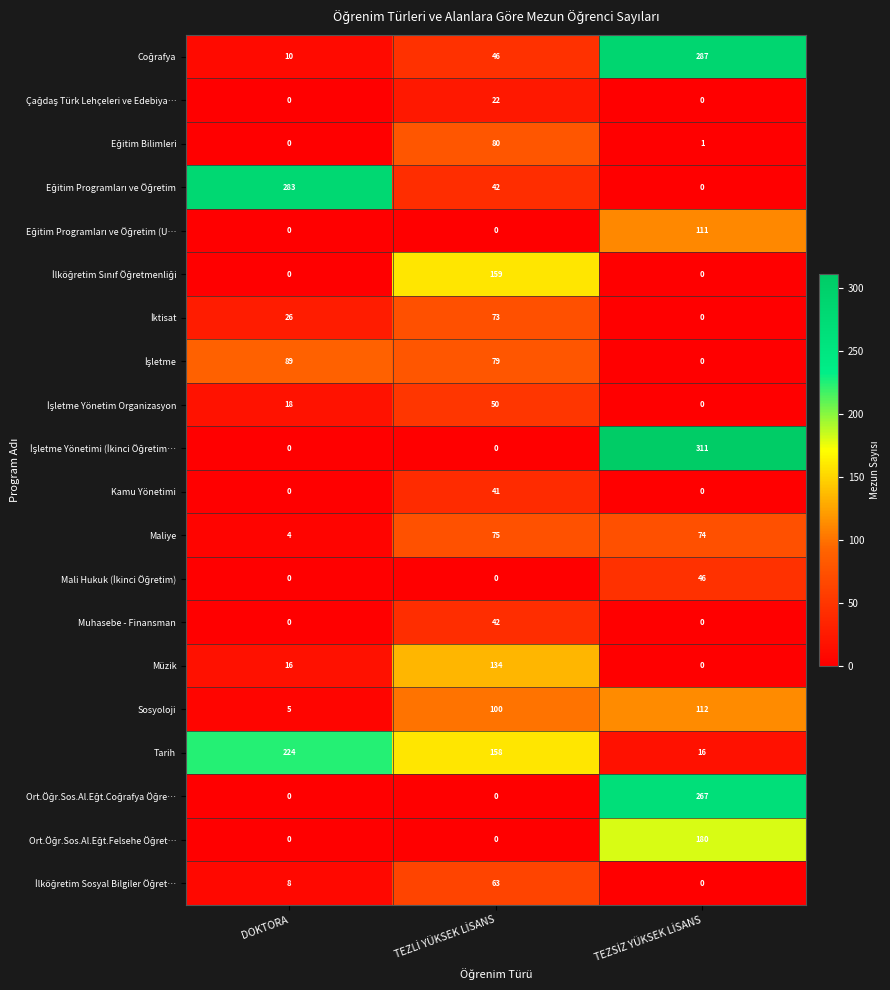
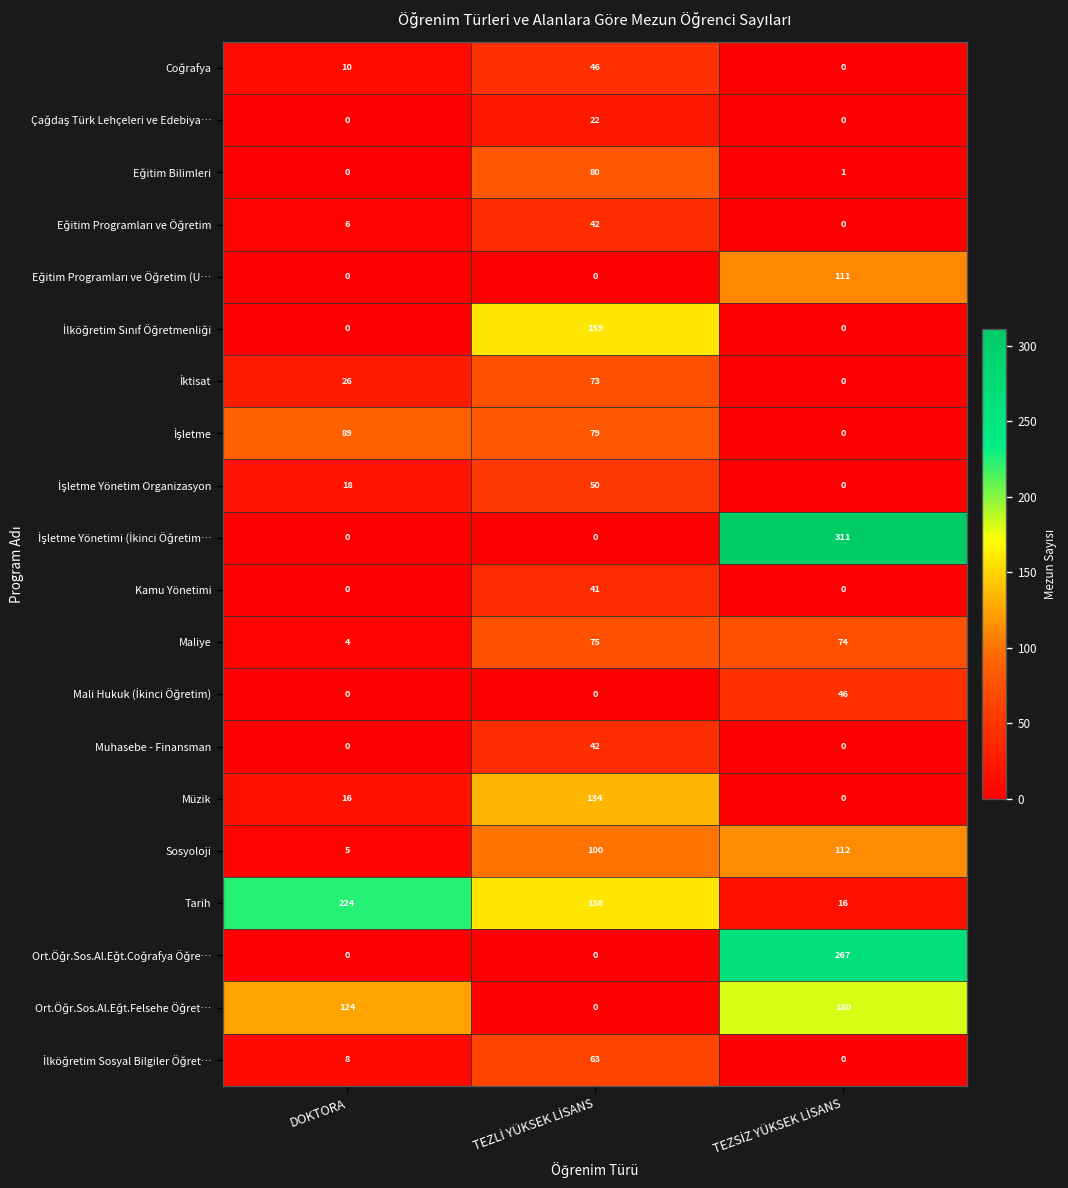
Coğrafya, TEZSİZ YÜKSEK LİSANS: 287 -> 0
Eğitim Programları ve Öğretim, DOKTORA: 283 -> 6
Ort.Öğr.Sos.Al.Eğt.Felsehe Öğret…, DOKTORA: 0 -> 124
